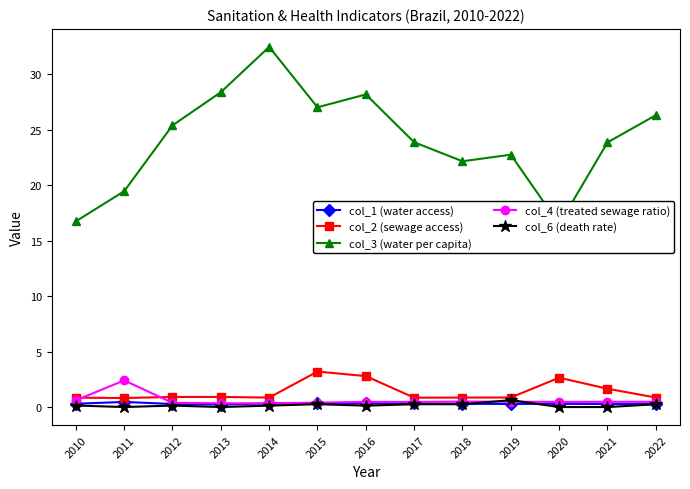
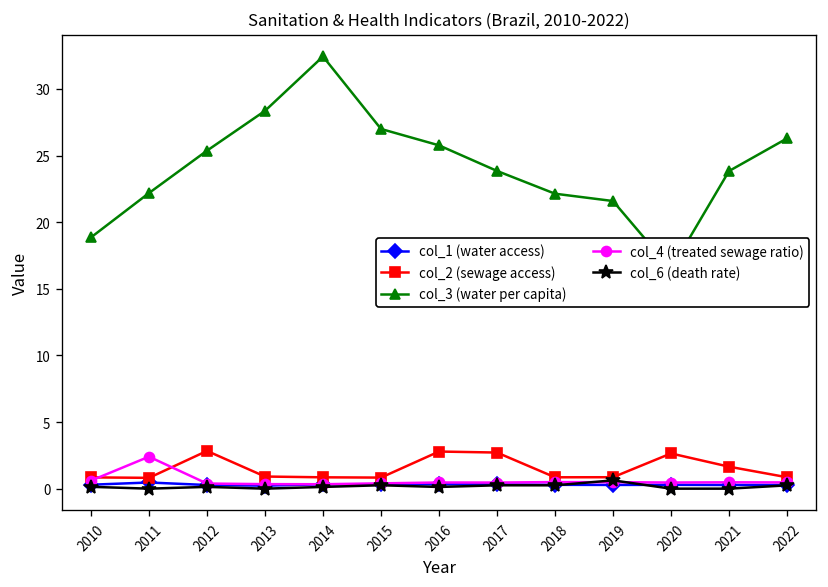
col_3 (water per capita), 2010: 16.7 -> 18.9
col_3 (water per capita), 2011: 19.4 -> 22.2
col_2 (sewage access), 2012: 0.9 -> 2.8
col_2 (sewage access), 2015: 3.2 -> 0.8
col_3 (water per capita), 2016: 28.2 -> 25.8
col_2 (sewage access), 2017: 0.8 -> 2.7
col_3 (water per capita), 2019: 22.7 -> 21.6
